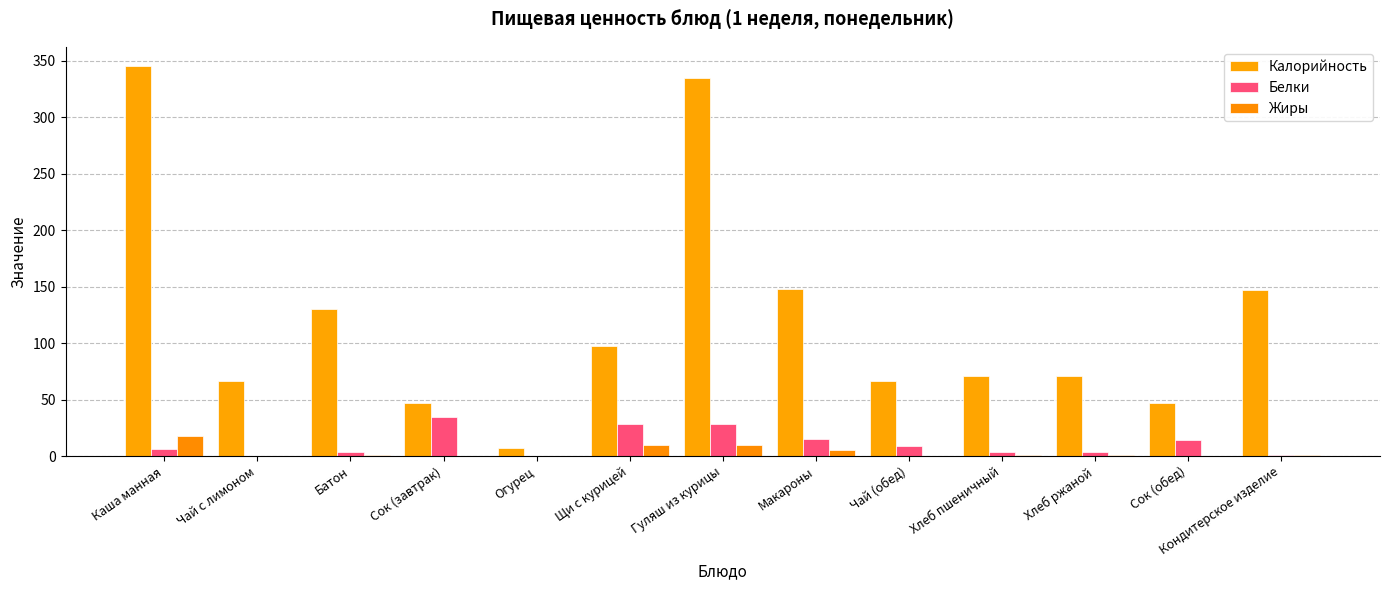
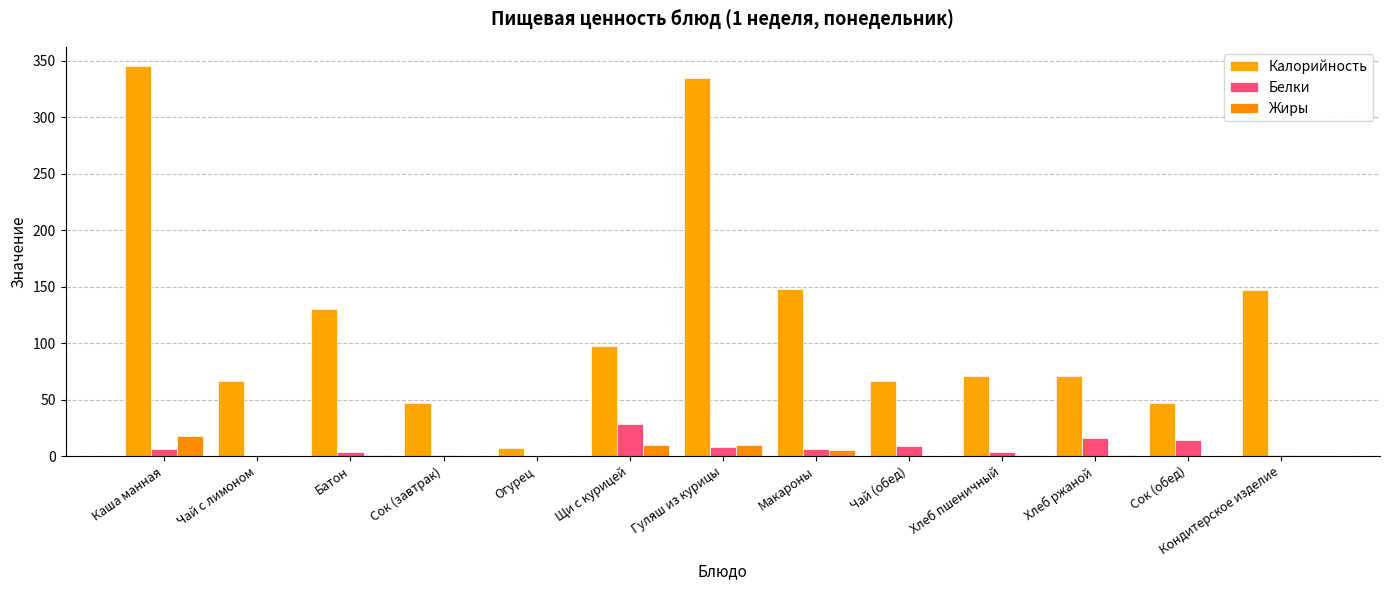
Белки, Сок (завтрак): 35 -> 1
Белки, Гуляш из курицы: 28 -> 8
Белки, Макароны: 15 -> 6
Белки, Хлеб ржаной: 4 -> 16
